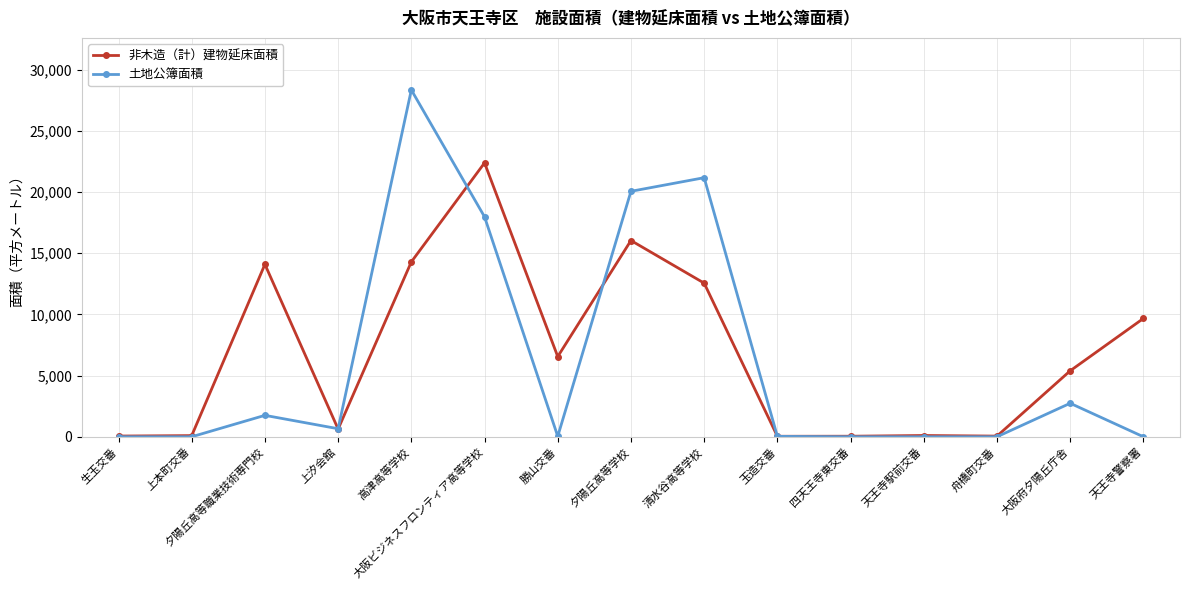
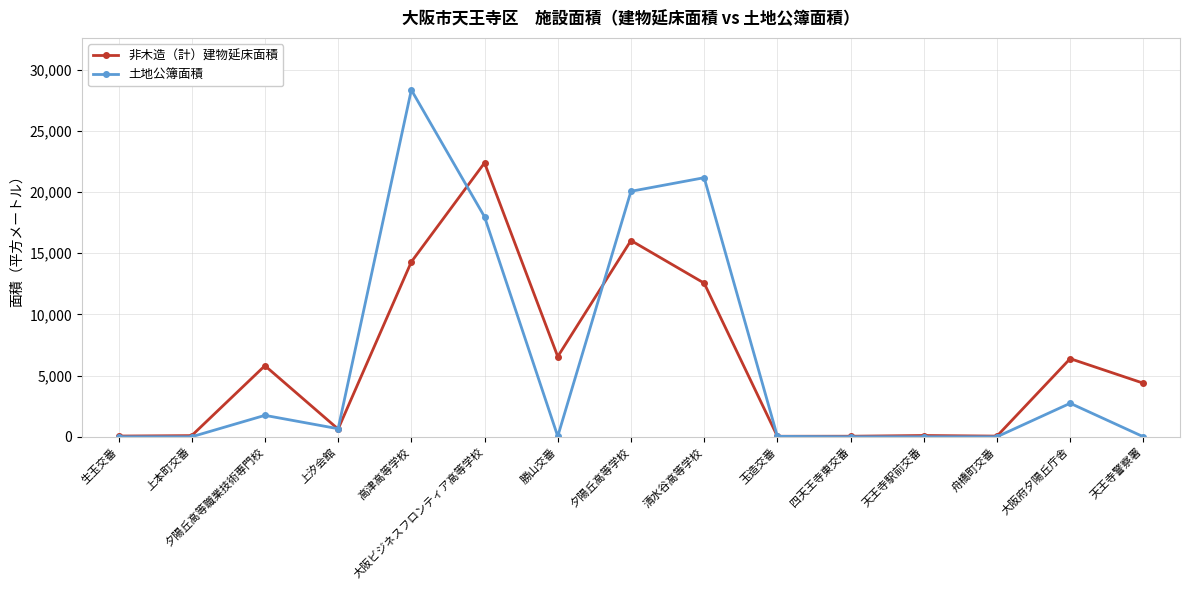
非木造（計）建物延床面積, 夕陽丘高等職業技術専門校: 14,100 -> 5,800
非木造（計）建物延床面積, 大阪府夕陽丘庁舎: 5,400 -> 6,400
非木造（計）建物延床面積, 天王寺警察署: 9,700 -> 4,400
